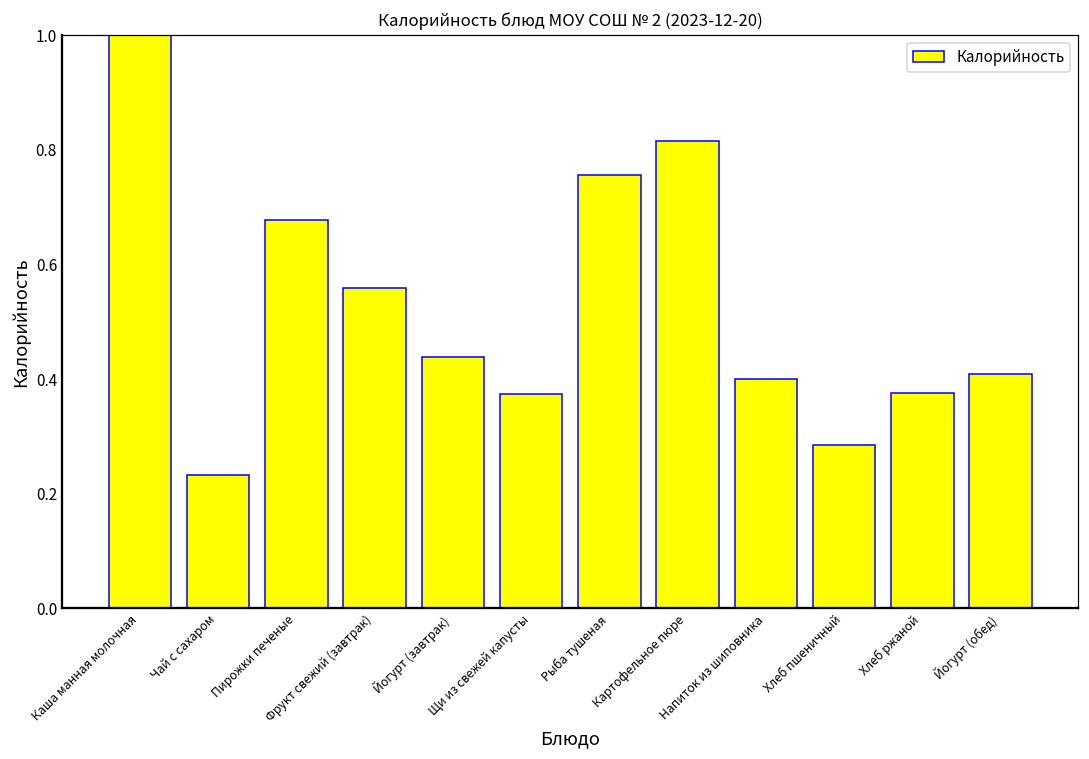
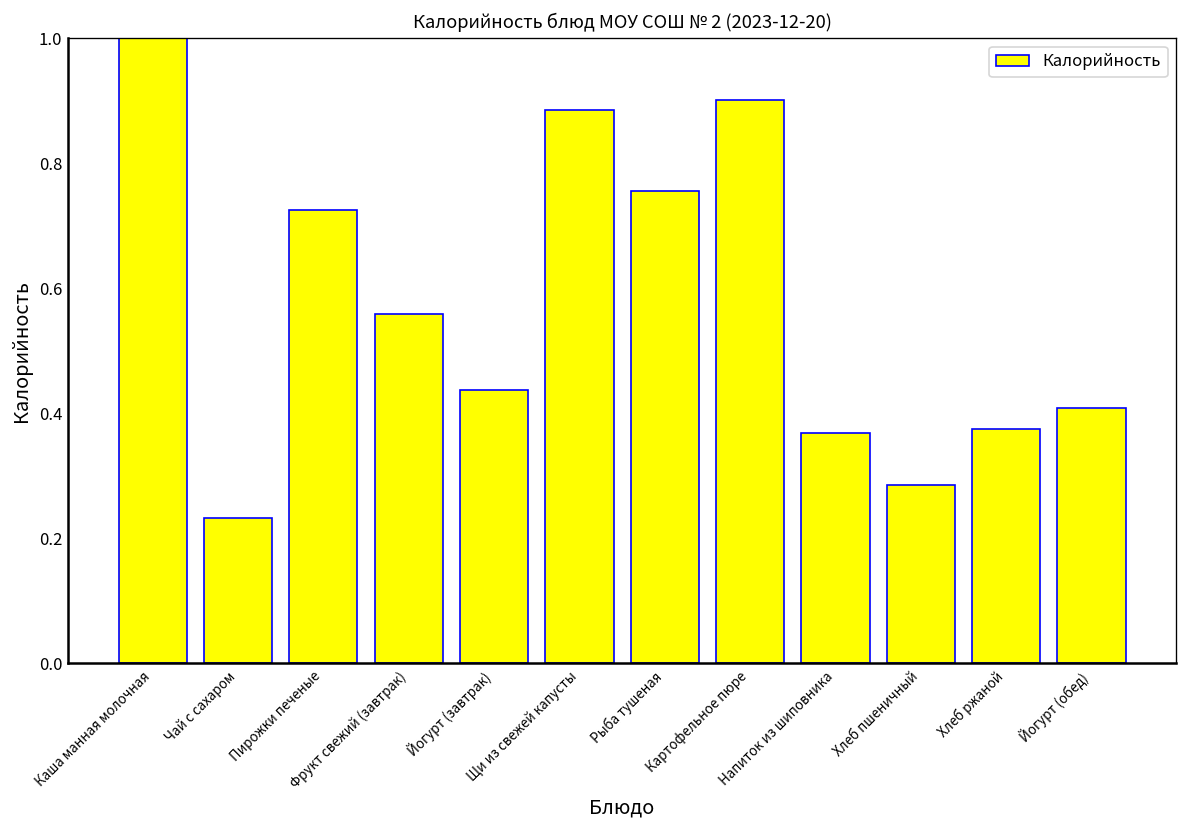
Пирожки печеные: 0.68 -> 0.73
Щи из свежей капусты: 0.37 -> 0.89
Картофельное пюре: 0.82 -> 0.90
Напиток из шиповника: 0.40 -> 0.37
